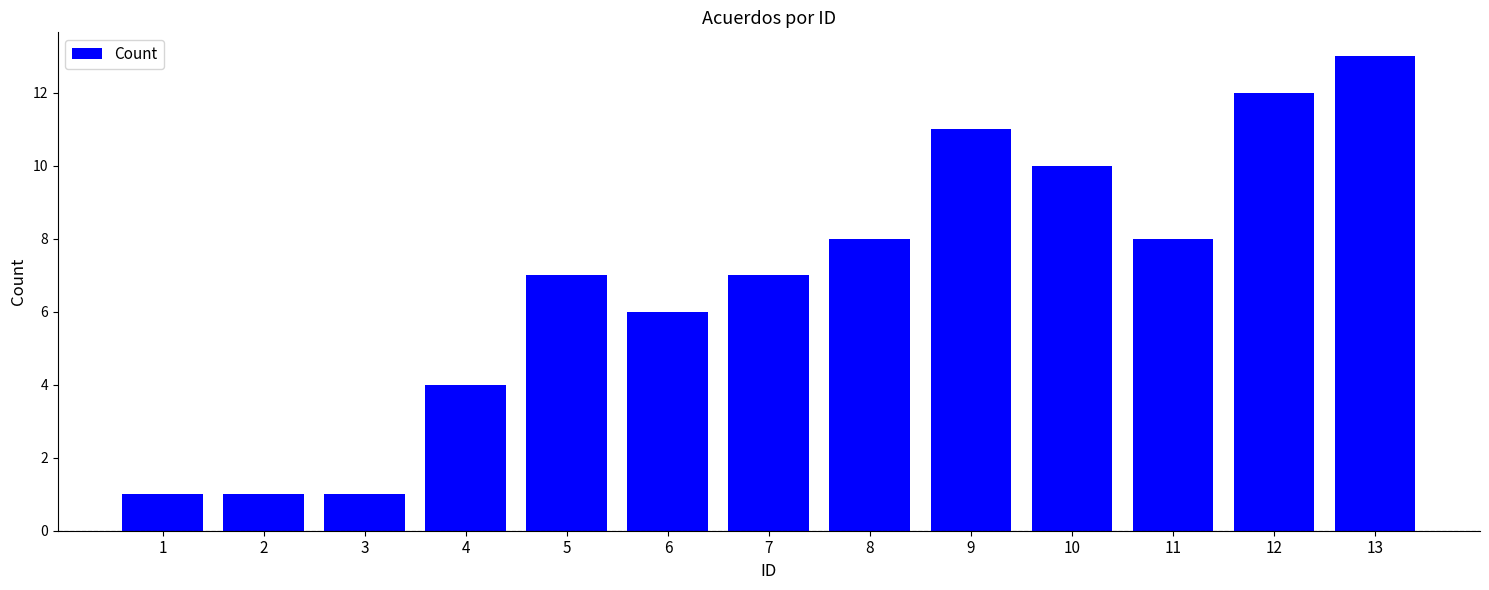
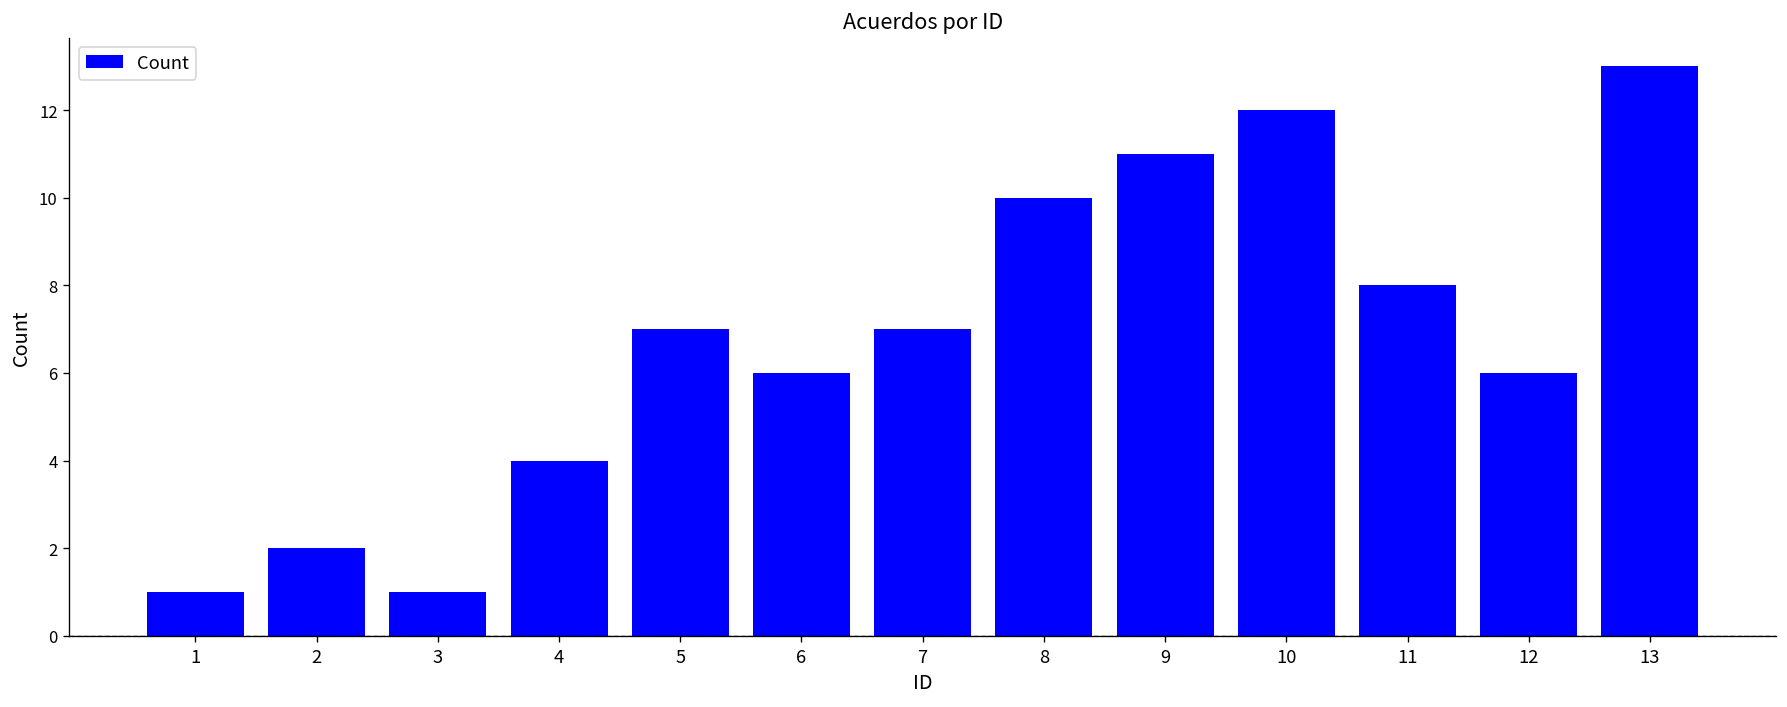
2: 1 -> 2
8: 8 -> 10
10: 10 -> 12
12: 12 -> 6
